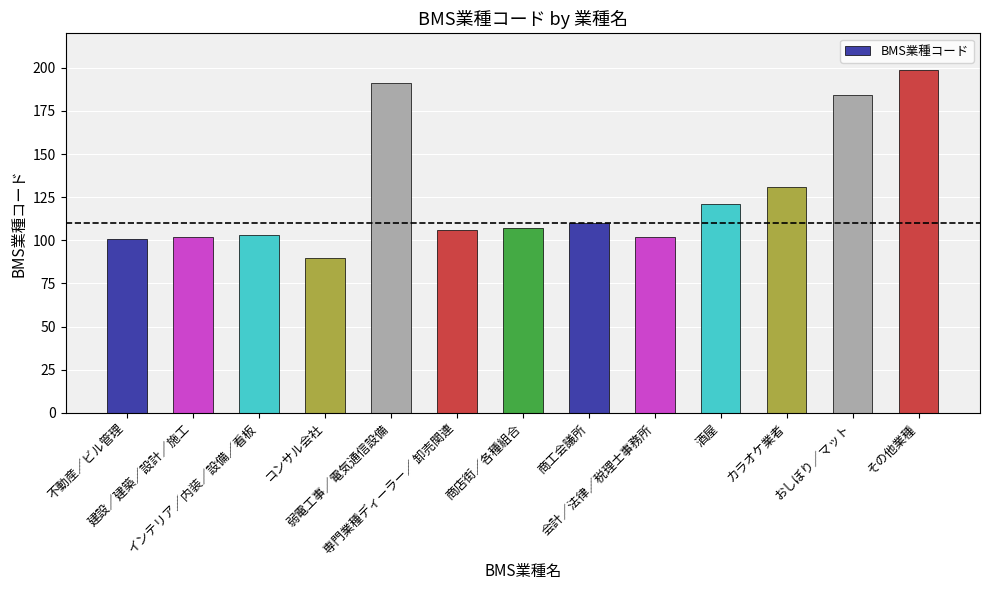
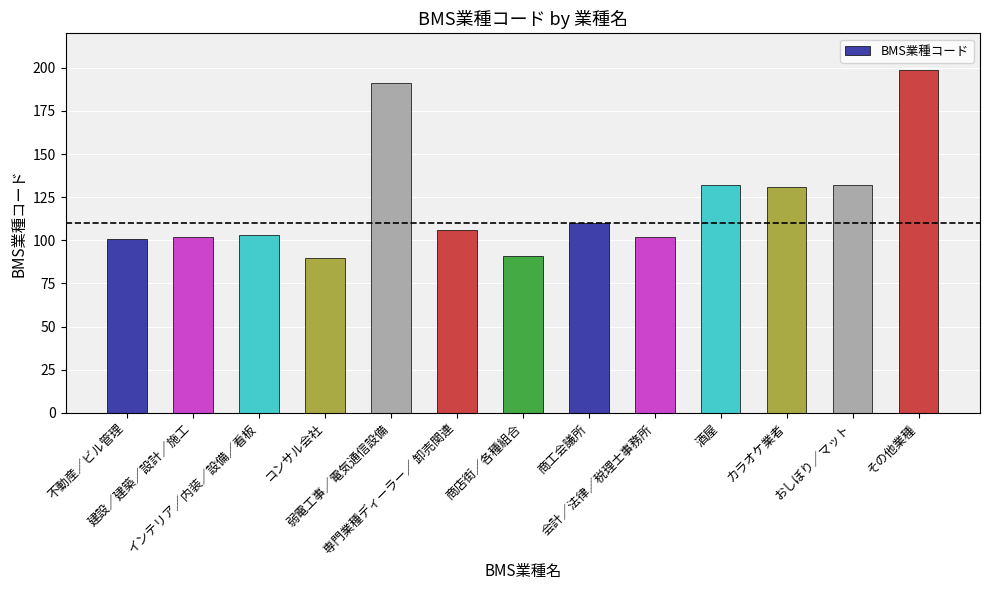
商店街／各種組合: 107 -> 91
酒屋: 121 -> 132
おしぼり／マット: 184 -> 132
